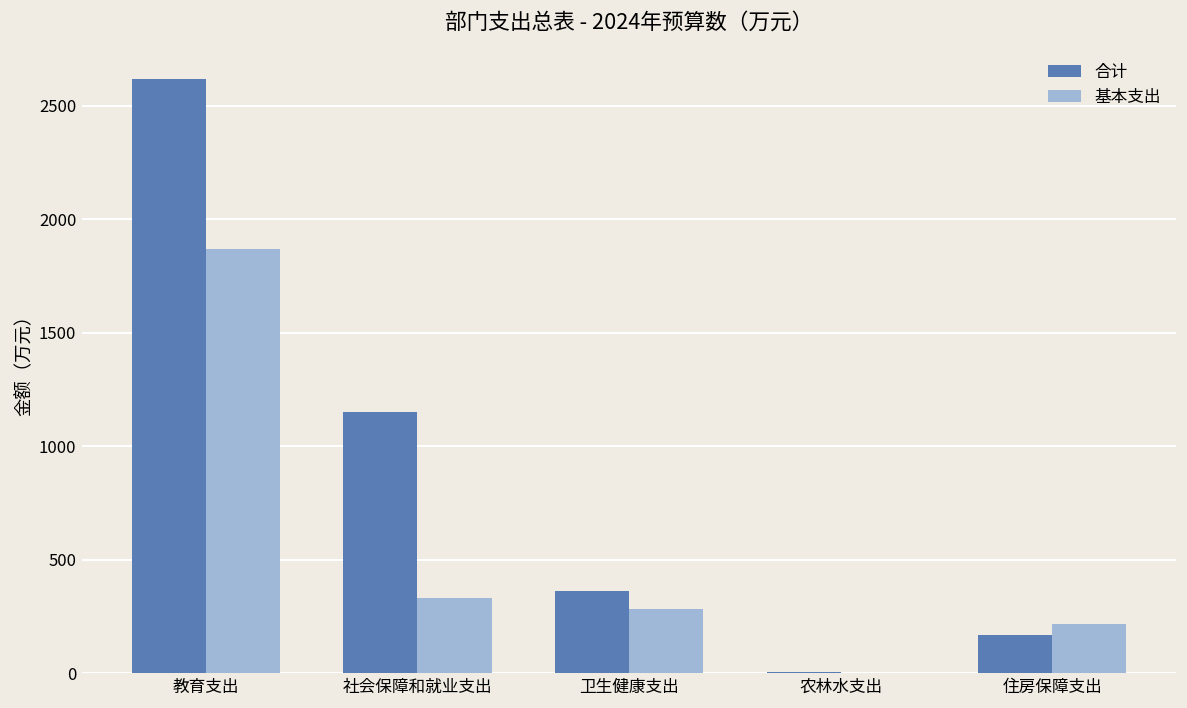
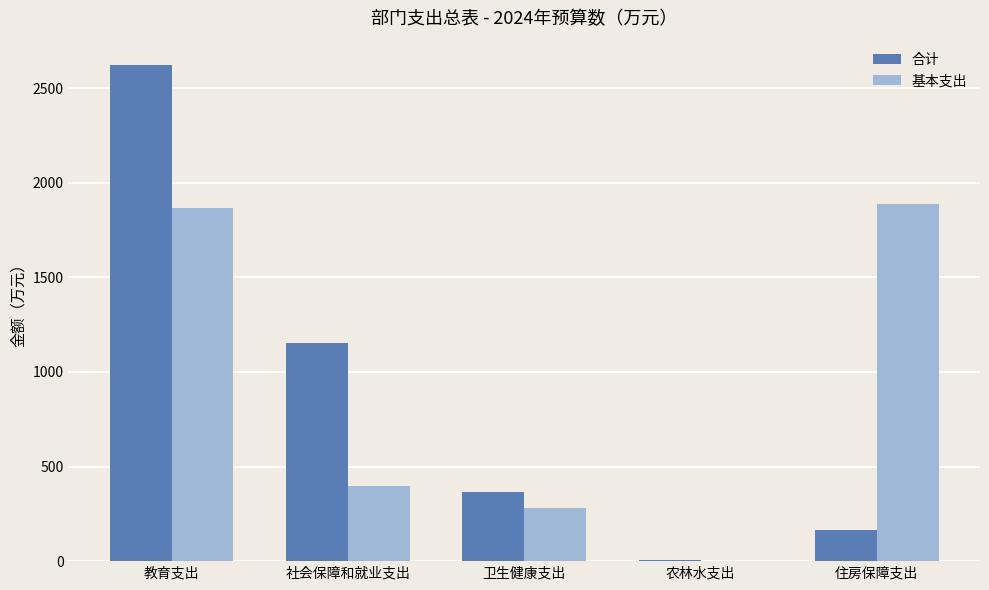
基本支出, 社会保障和就业支出: 330 -> 400
基本支出, 住房保障支出: 220 -> 1890
